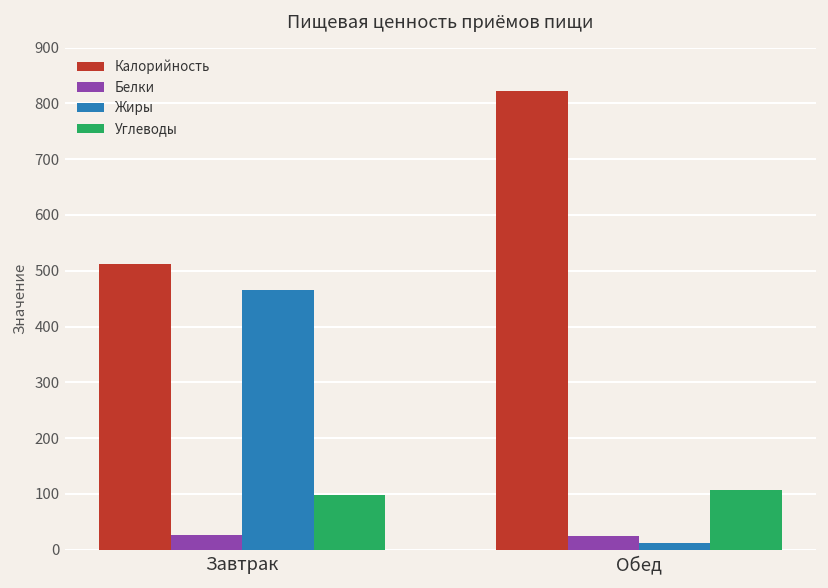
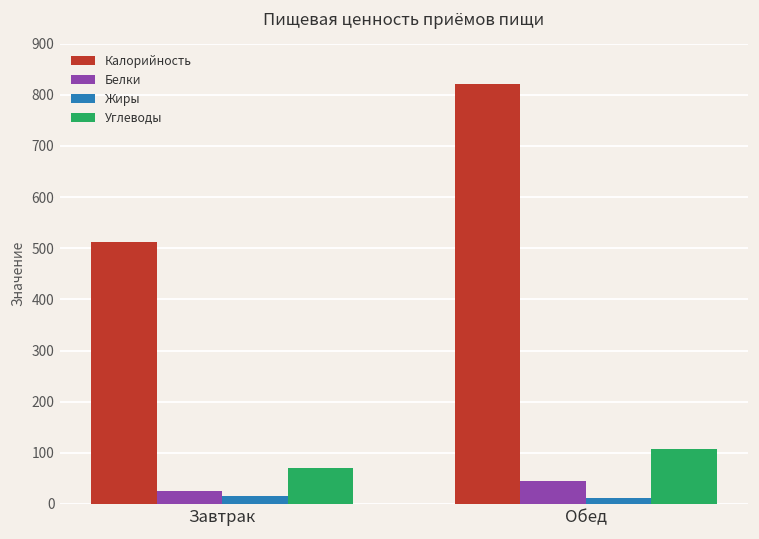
Жиры, Завтрак: 470 -> 20
Углеводы, Завтрак: 100 -> 70
Белки, Обед: 30 -> 50
